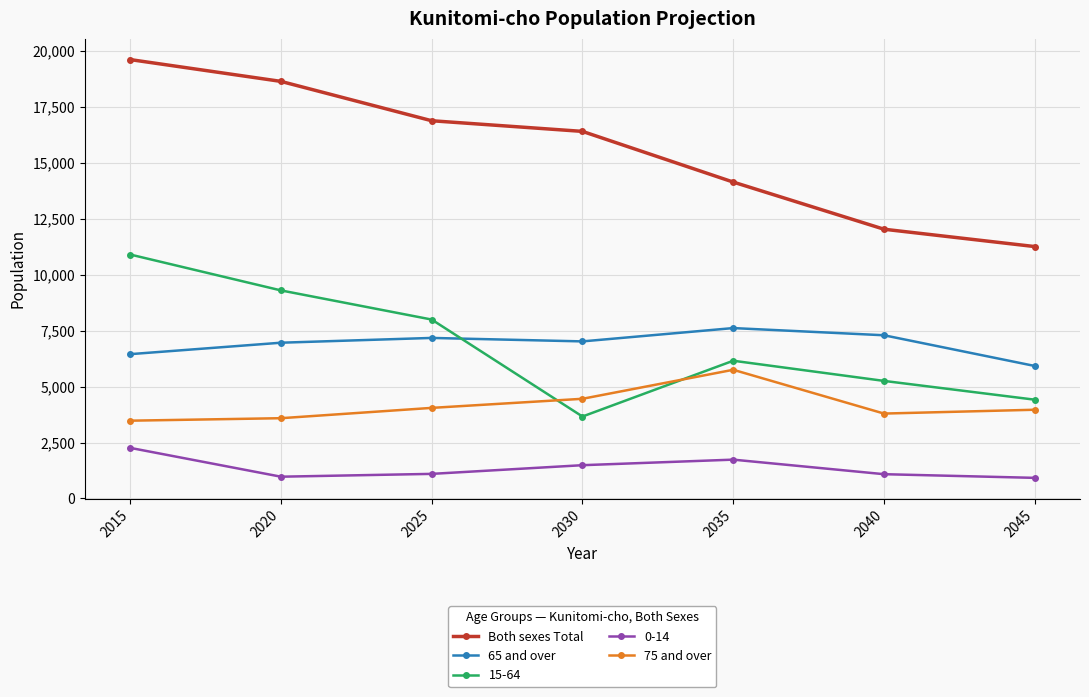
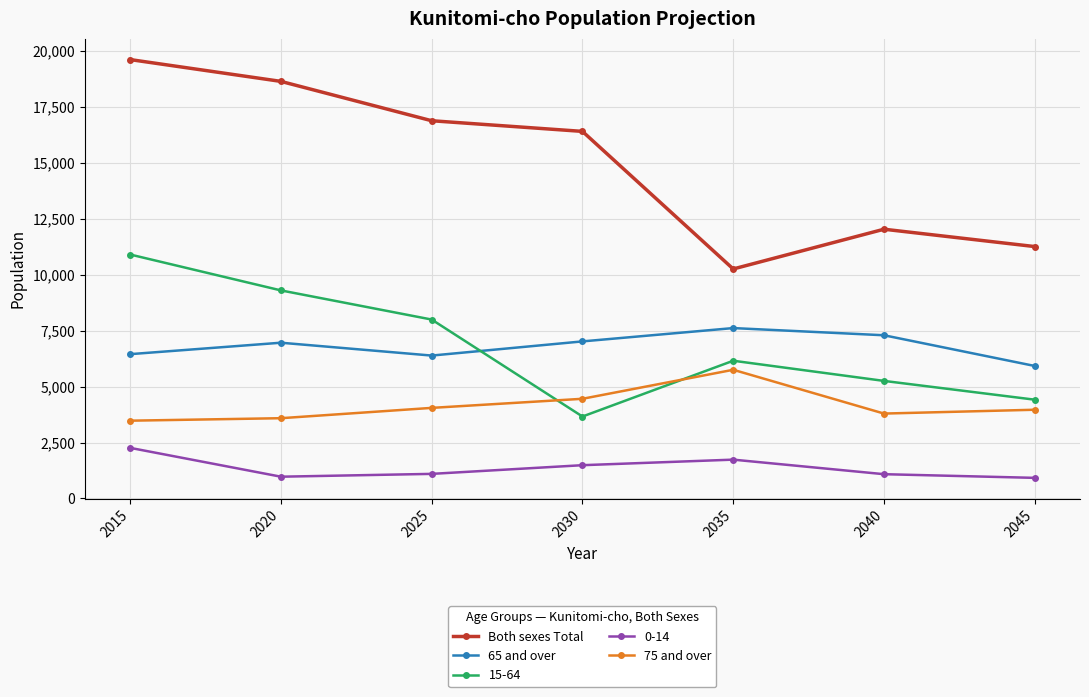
65 and over, 2025: 7,200 -> 6,400
Both sexes Total, 2035: 14,100 -> 10,300
